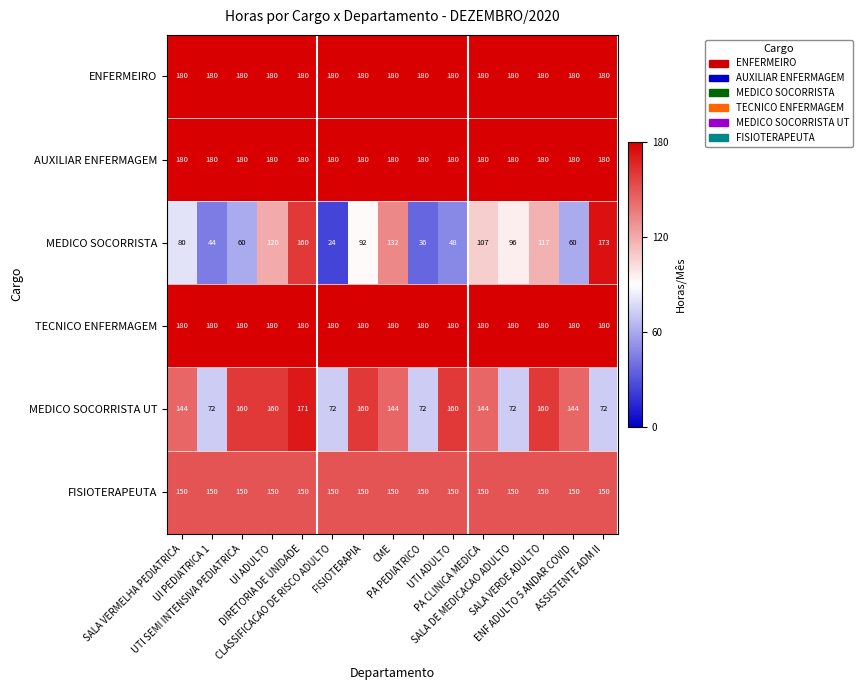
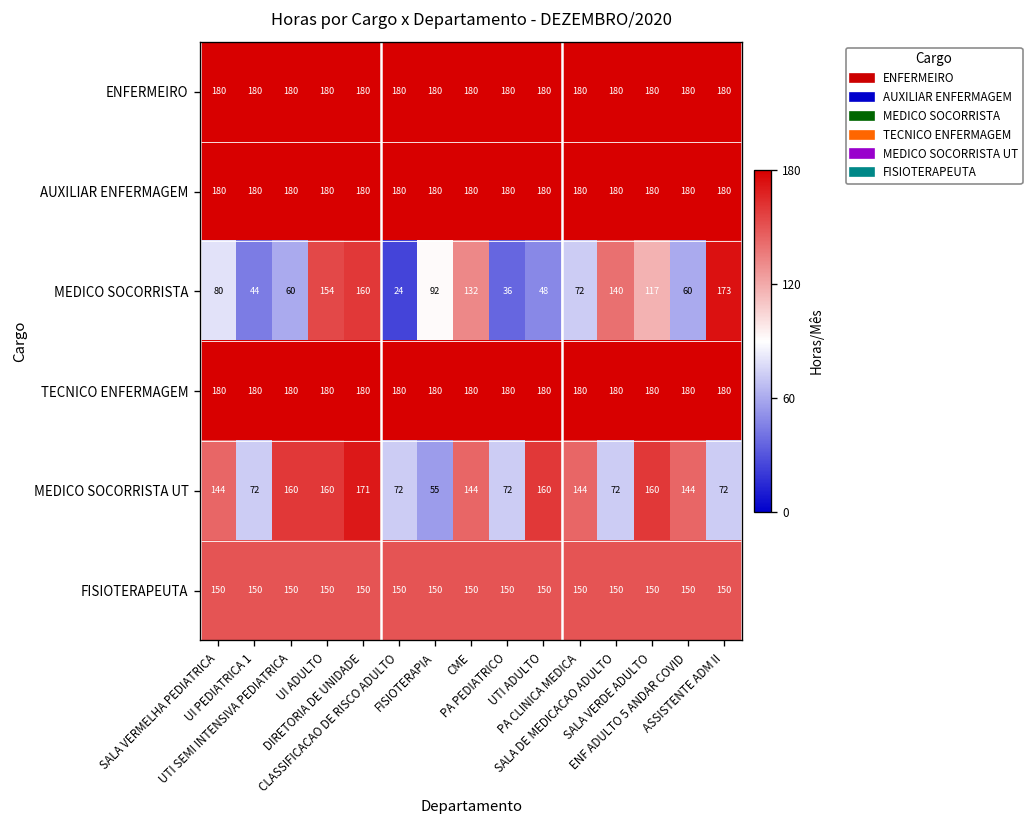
MEDICO SOCORRISTA, UI ADULTO: 120 -> 154
MEDICO SOCORRISTA, PA CLINICA MEDICA: 107 -> 72
MEDICO SOCORRISTA, SALA DE MEDICACAO ADULTO: 96 -> 140
MEDICO SOCORRISTA UT, FISIOTERAPIA: 160 -> 55
